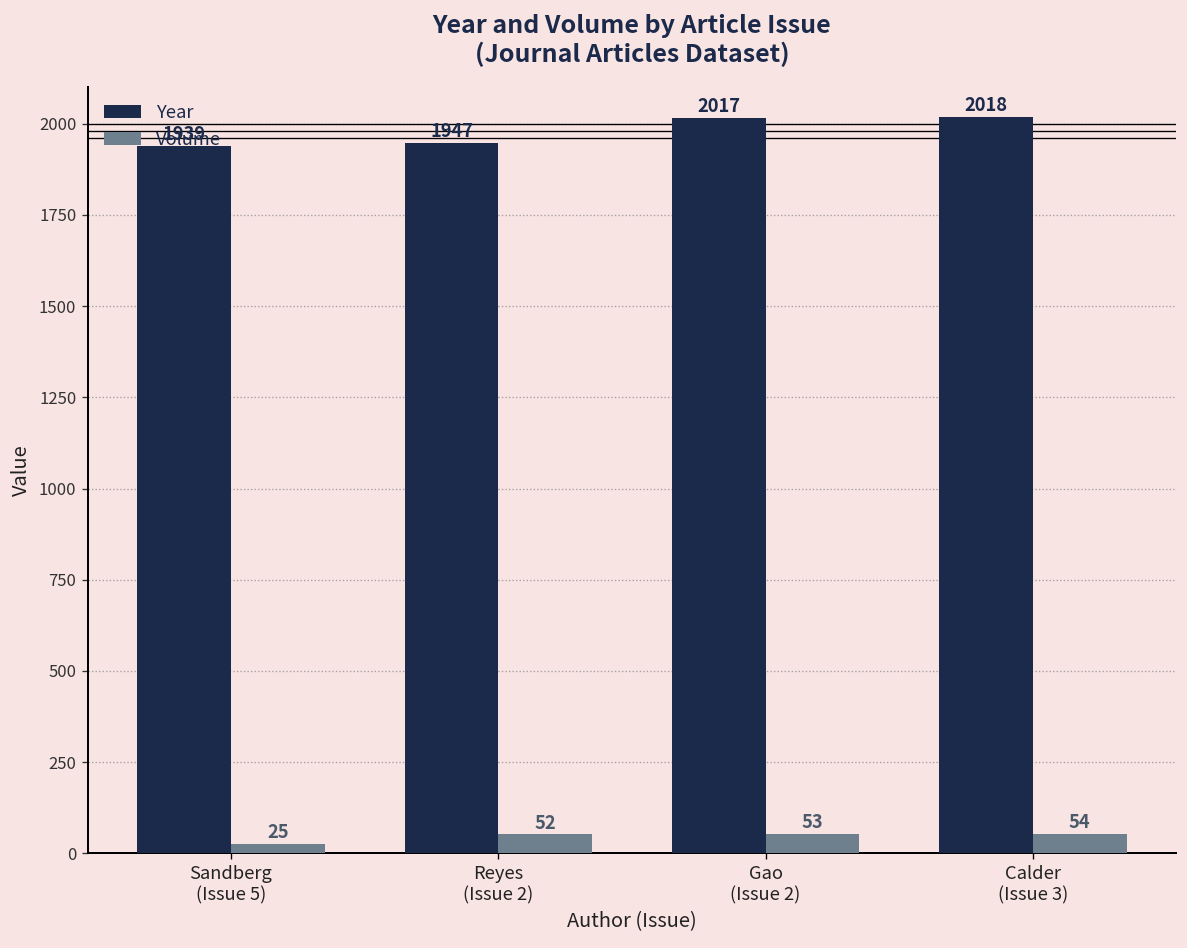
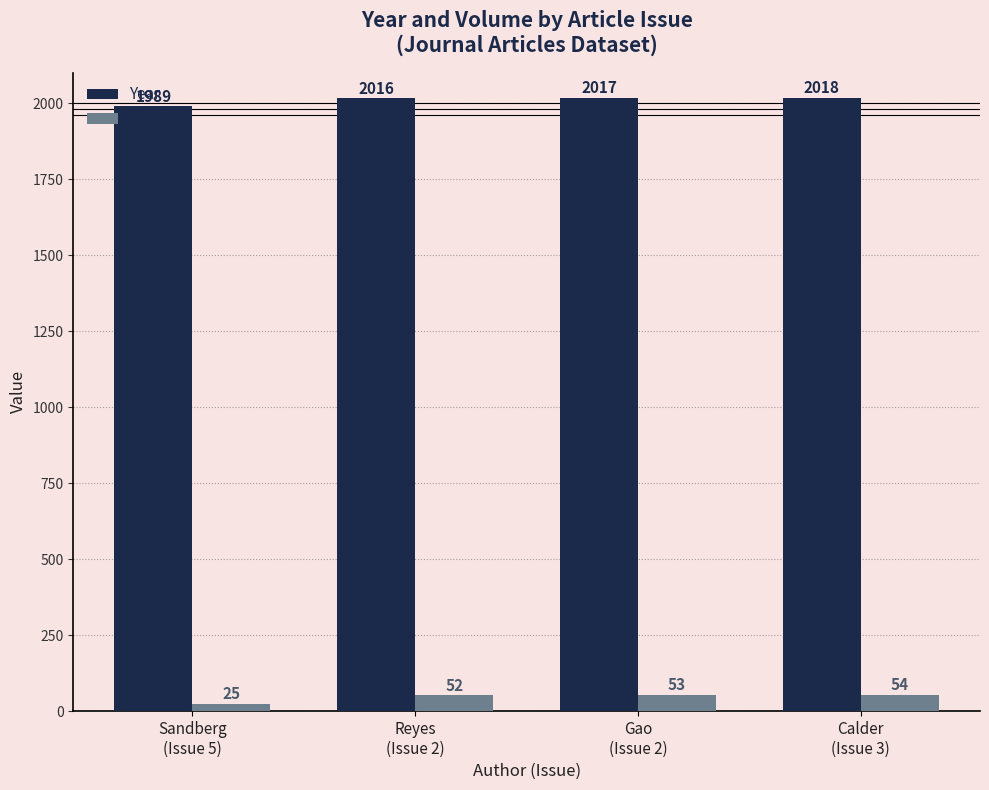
Year, Sandberg (Issue 5): 1939 -> 1989
Year, Reyes (Issue 2): 1947 -> 2016
